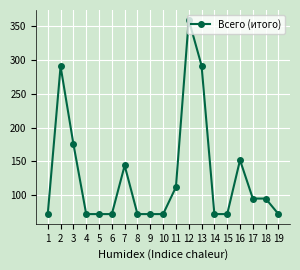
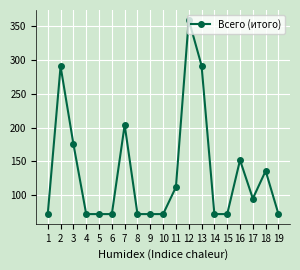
7: 140 -> 200
18: 100 -> 140
